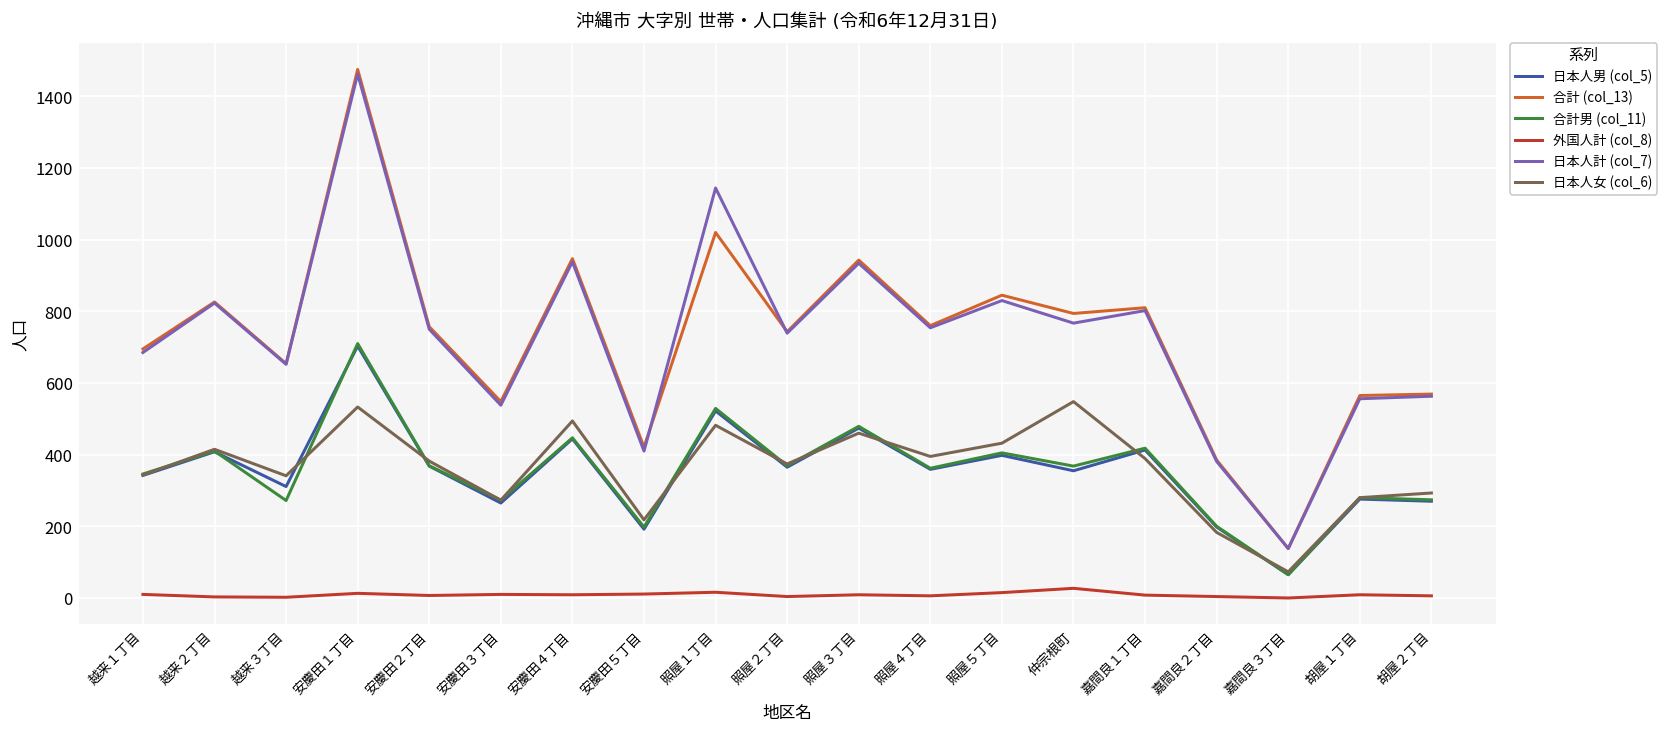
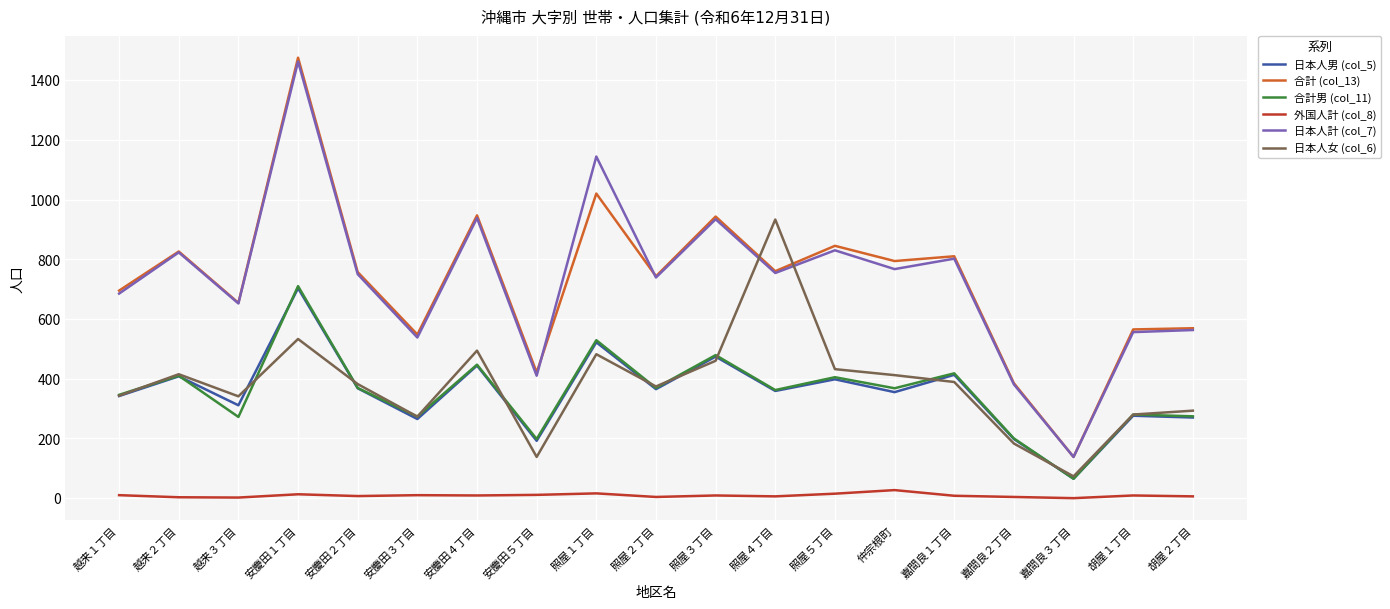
日本人女 (col_6), 安慶田５丁目: 220 -> 140
日本人女 (col_6), 照屋４丁目: 400 -> 930
日本人女 (col_6), 仲宗根町: 550 -> 410
